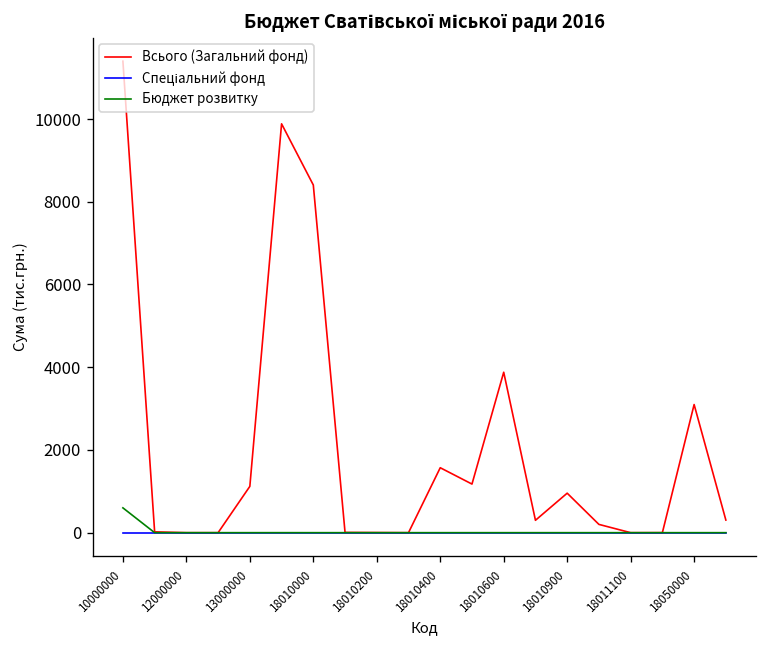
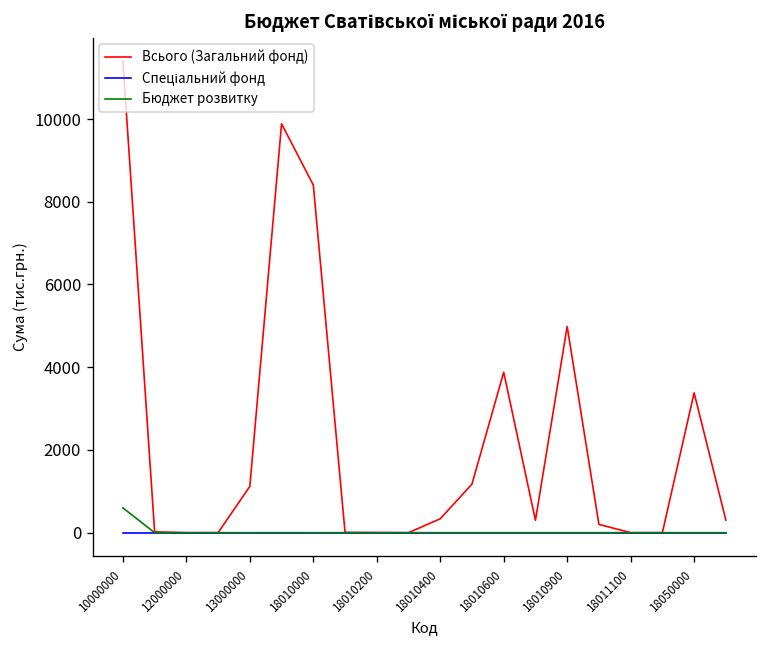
Всього (Загальний фонд), 18010400: 1600 -> 300
Всього (Загальний фонд), 18010900: 1000 -> 5000
Всього (Загальний фонд), 18050000: 3100 -> 3400
